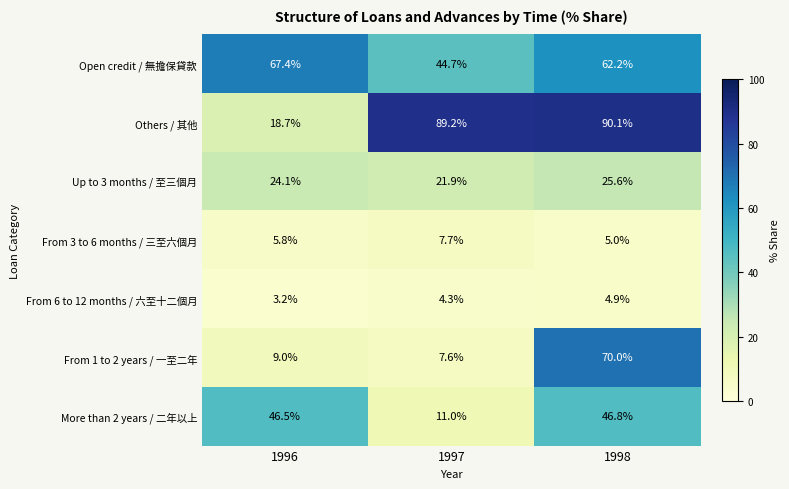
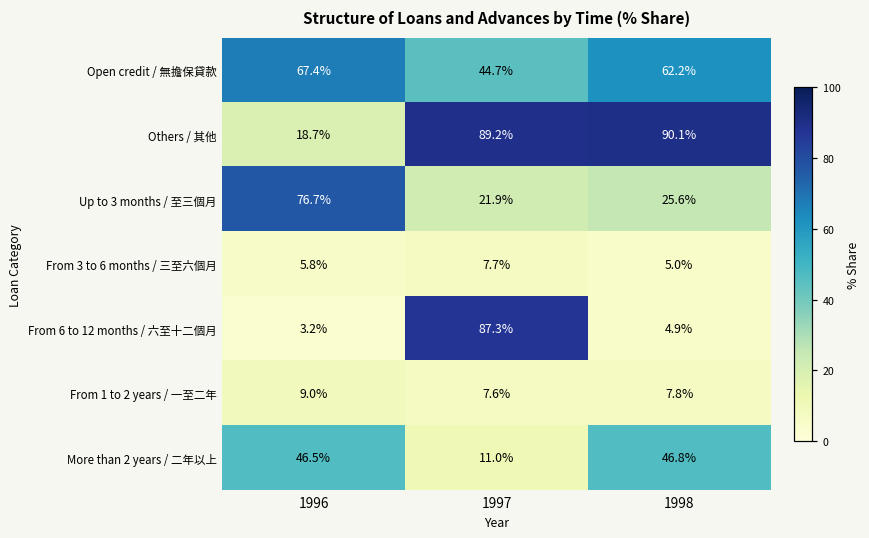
Up to 3 months / 至三個月, 1996: 24.1% -> 76.7%
From 6 to 12 months / 六至十二個月, 1997: 4.3% -> 87.3%
From 1 to 2 years / 一至二年, 1998: 70.0% -> 7.8%
